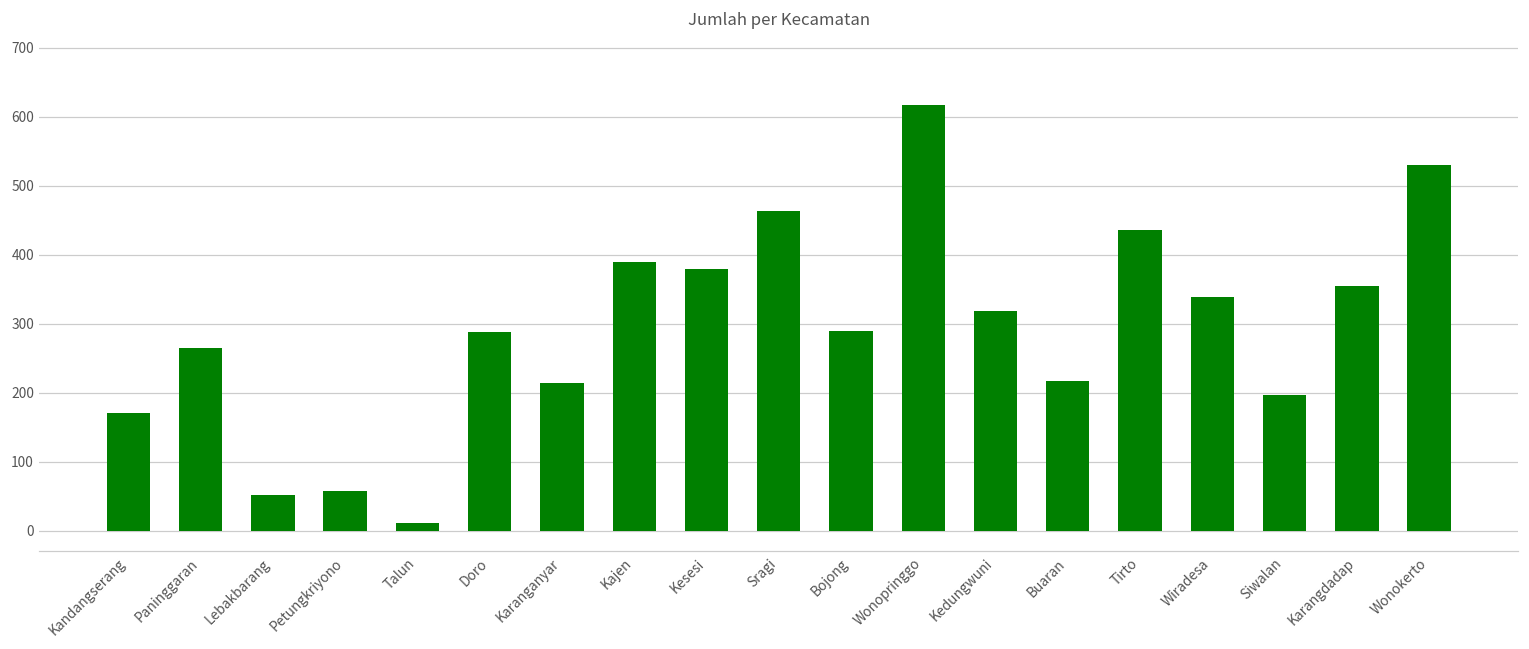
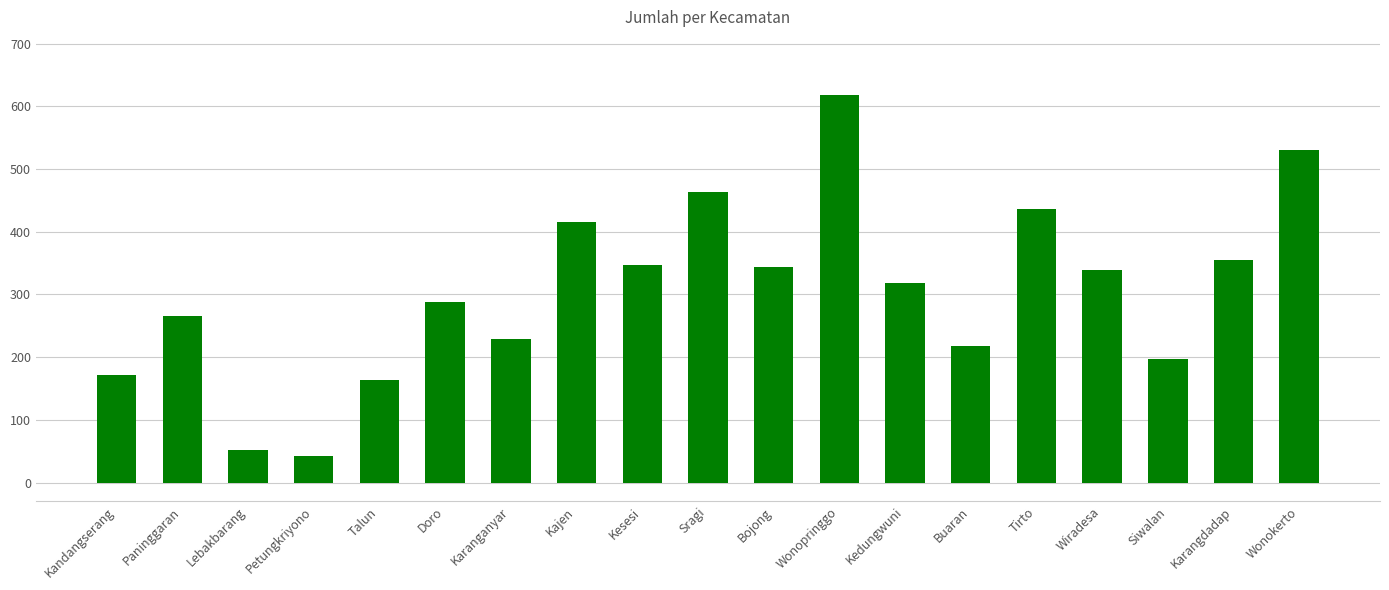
Petungkriyono: 60 -> 40
Talun: 10 -> 160
Karanganyar: 210 -> 230
Kajen: 390 -> 420
Kesesi: 380 -> 350
Bojong: 290 -> 340
